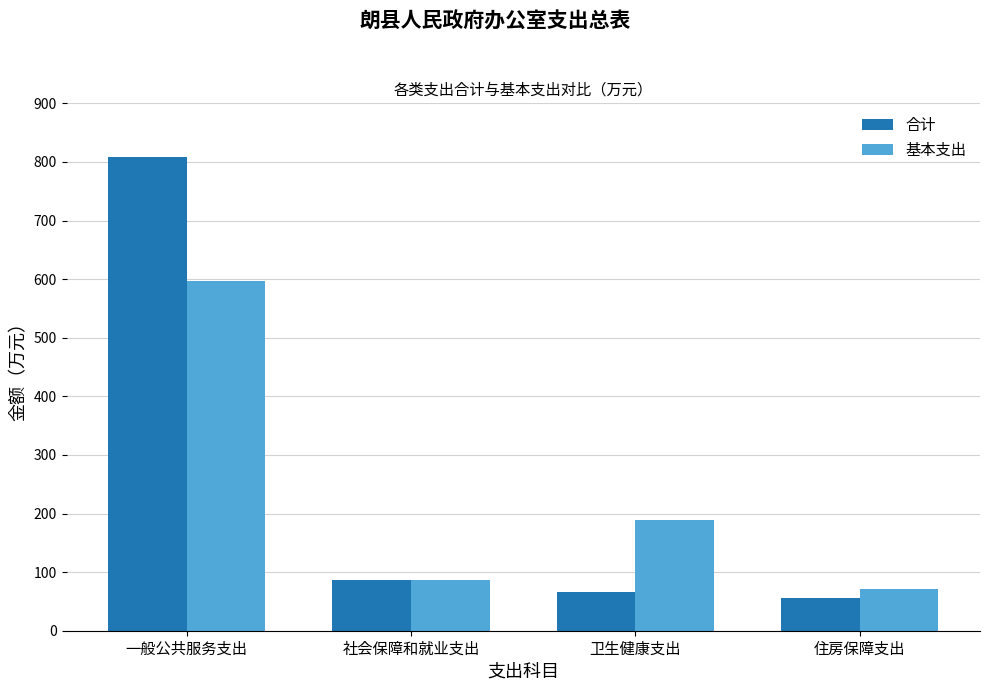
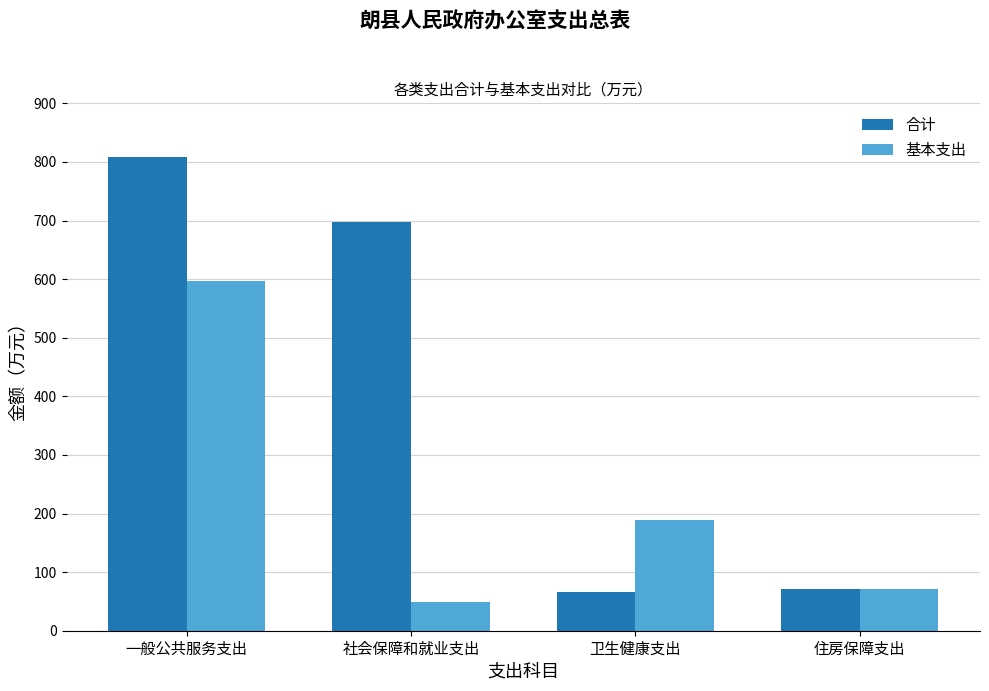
合计, 社会保障和就业支出: 90 -> 700
基本支出, 社会保障和就业支出: 90 -> 50
合计, 住房保障支出: 60 -> 70
